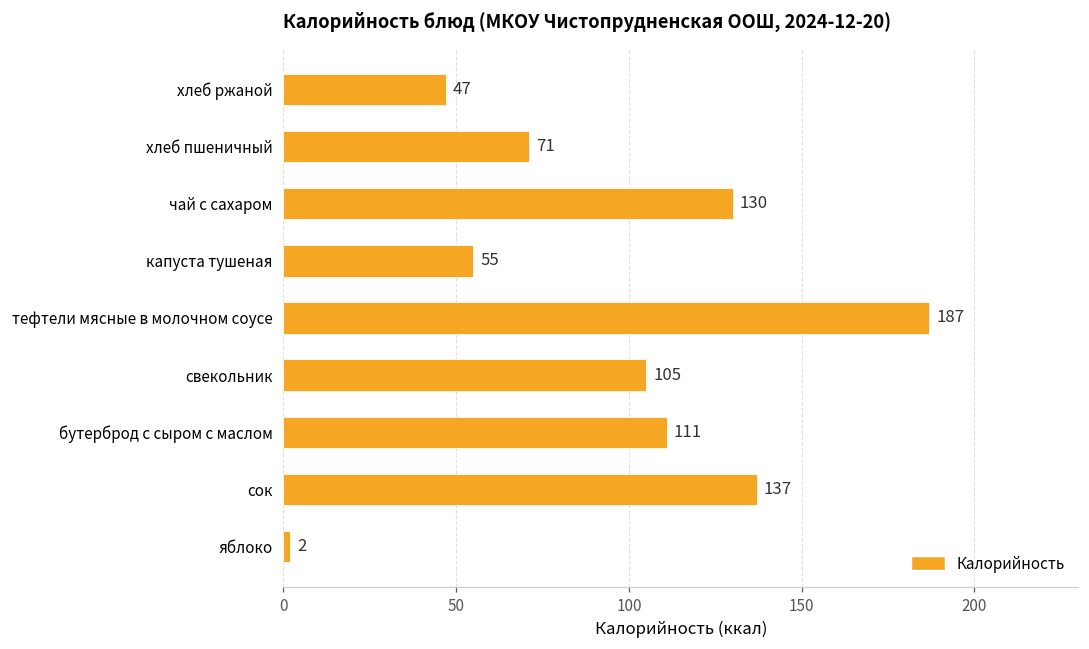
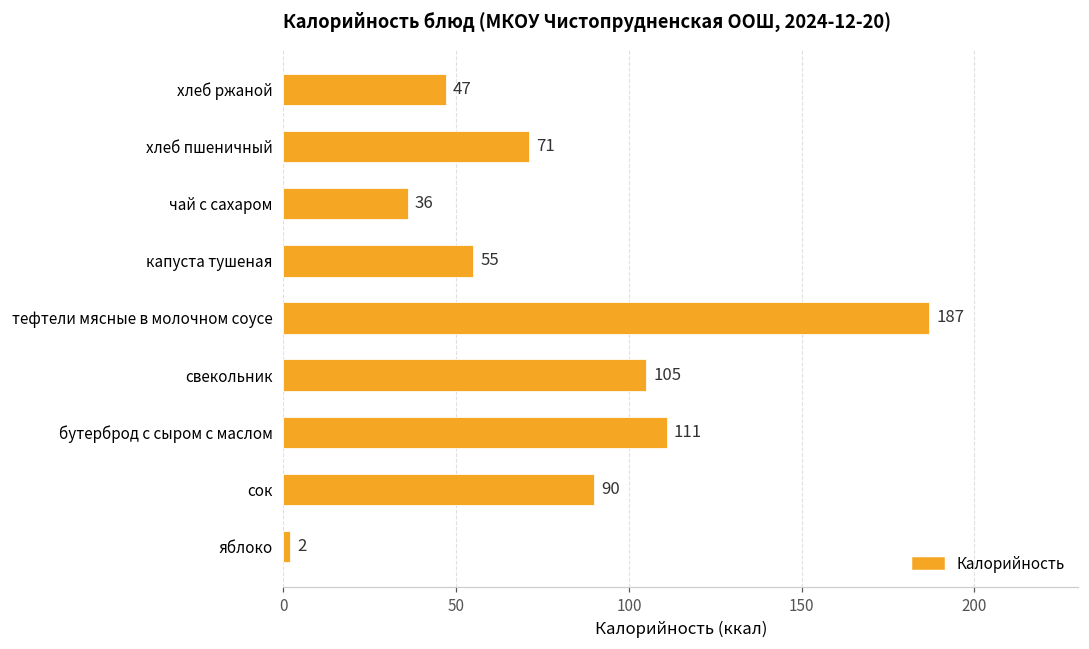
чай с сахаром: 130 -> 36
сок: 137 -> 90
